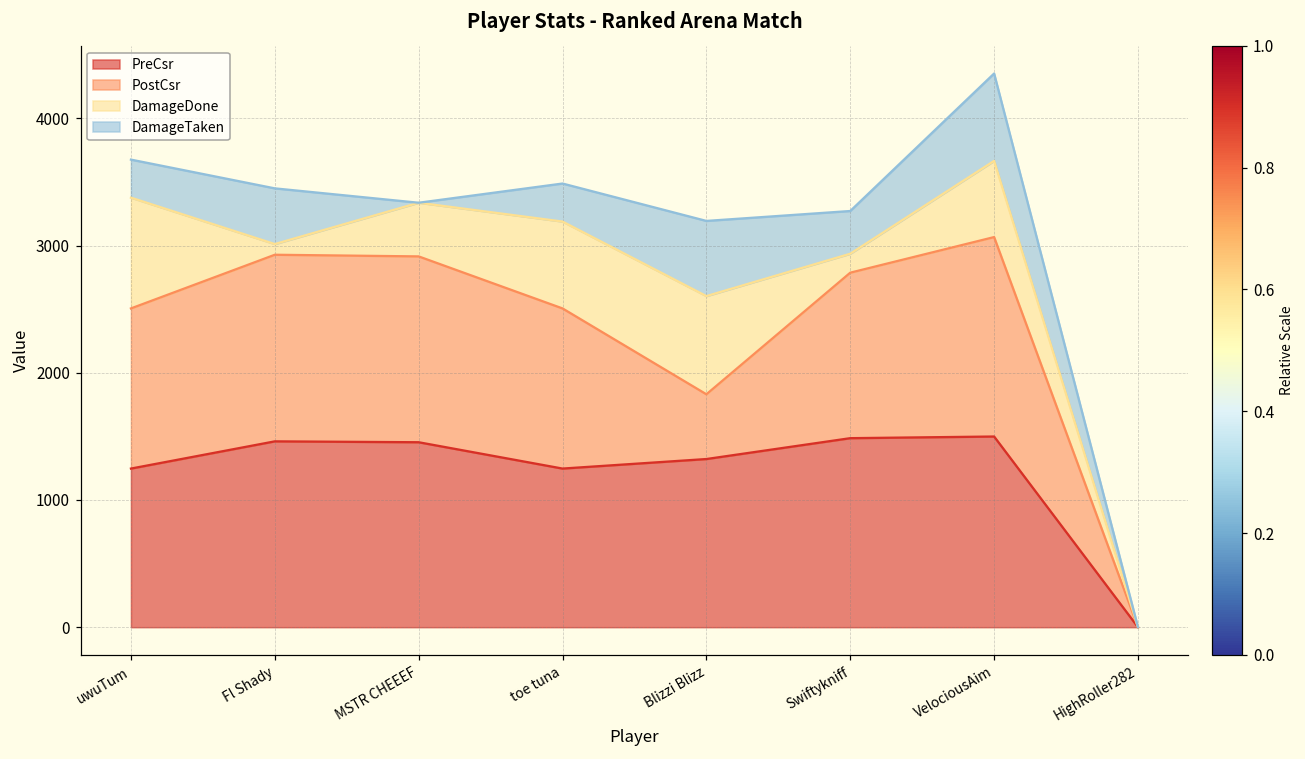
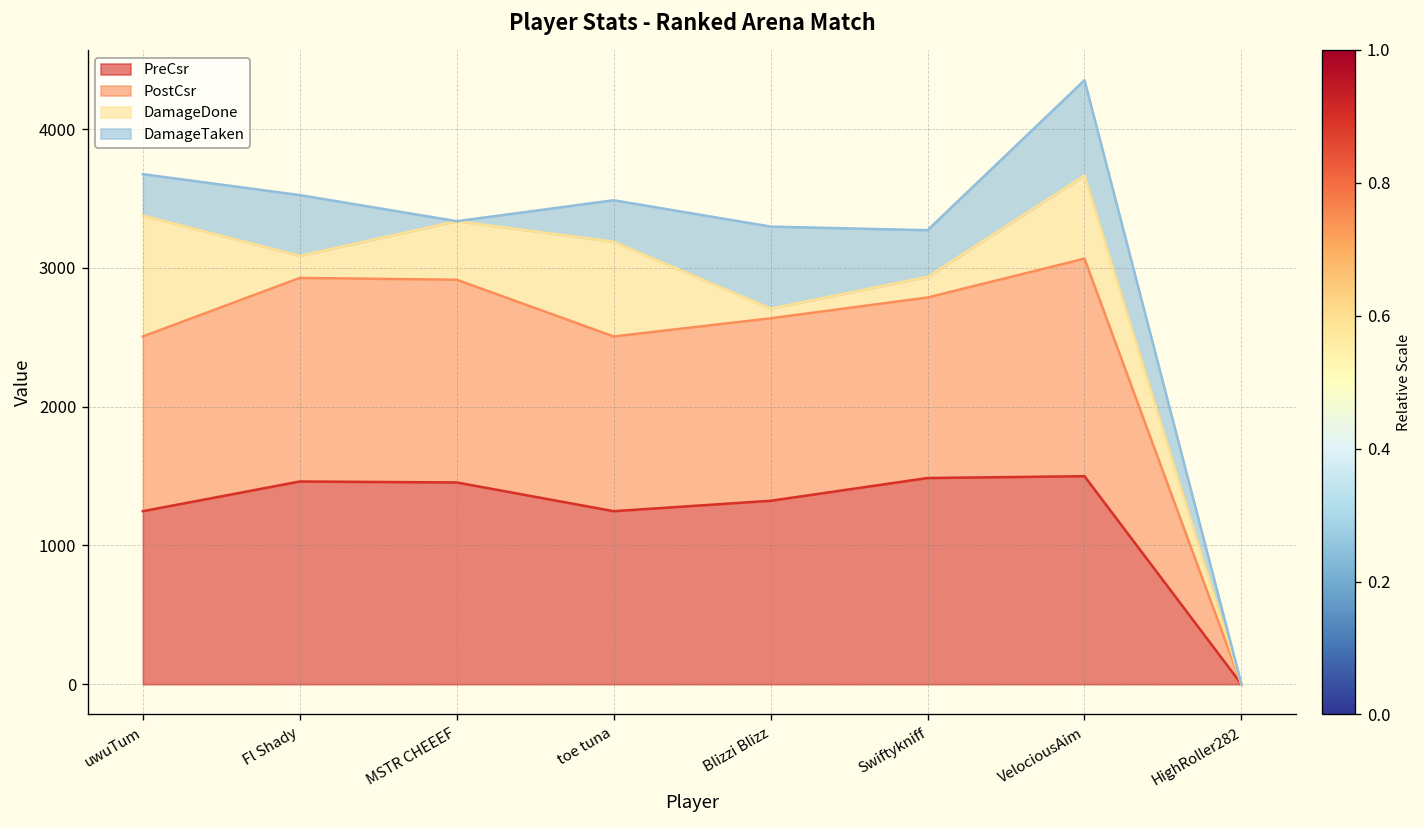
DamageDone, Fl Shady: 80 -> 160
PostCsr, Blizzi Blizz: 510 -> 1320
DamageDone, Blizzi Blizz: 770 -> 70
